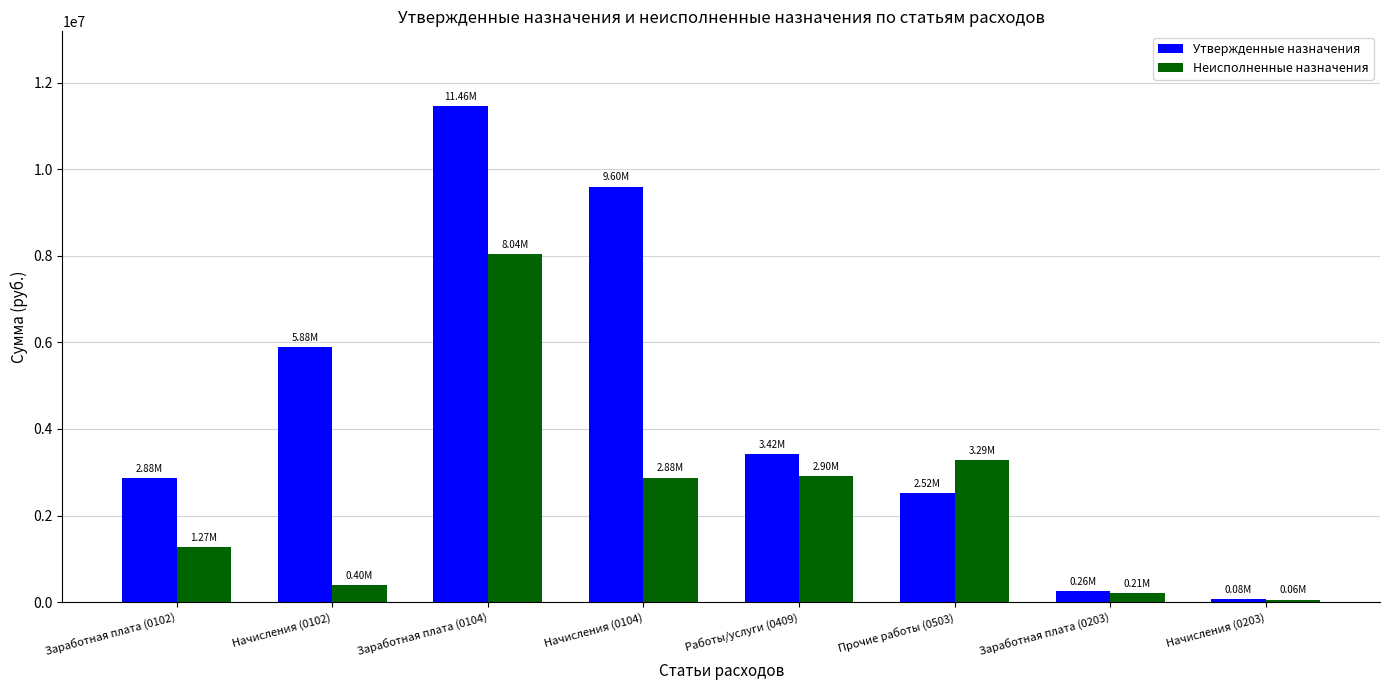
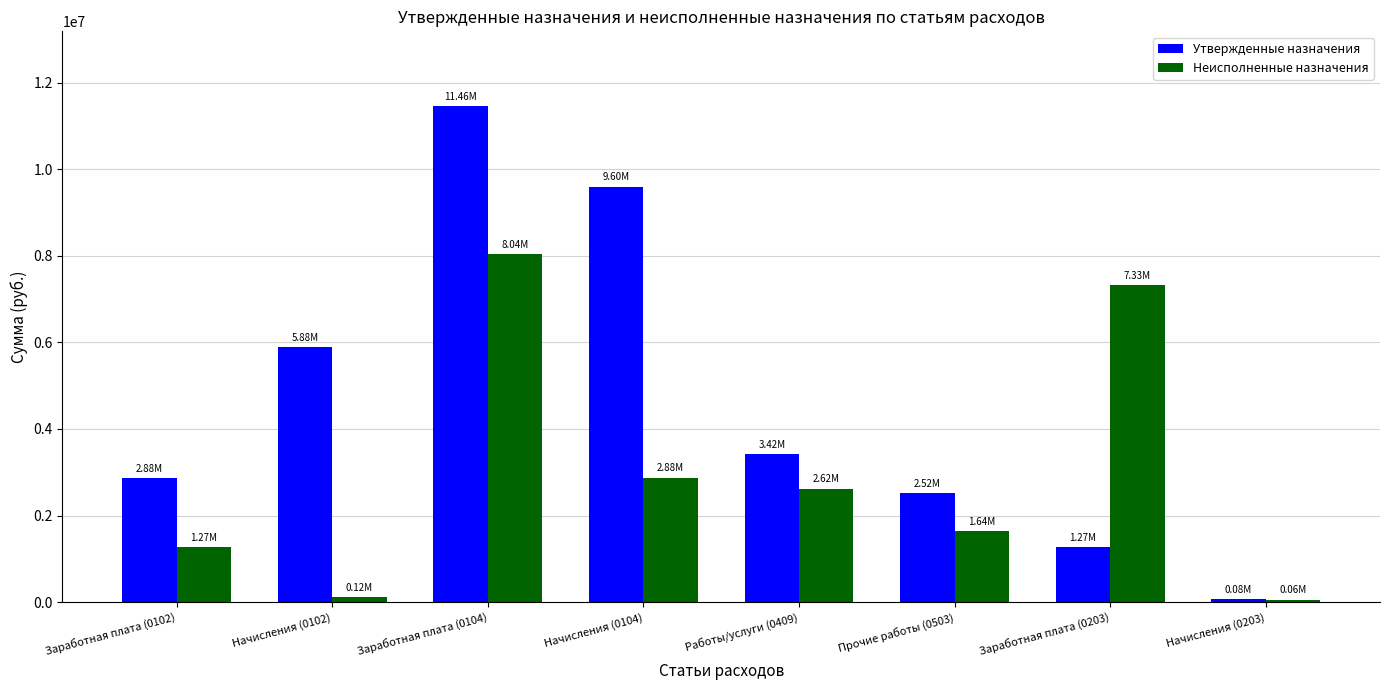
Неисполненные назначения, Начисления (0102): 0.40M -> 0.12M
Неисполненные назначения, Работы/услуги (0409): 2.90M -> 2.62M
Неисполненные назначения, Прочие работы (0503): 3.29M -> 1.64M
Утвержденные назначения, Заработная плата (0203): 0.26M -> 1.27M
Неисполненные назначения, Заработная плата (0203): 0.21M -> 7.33M
